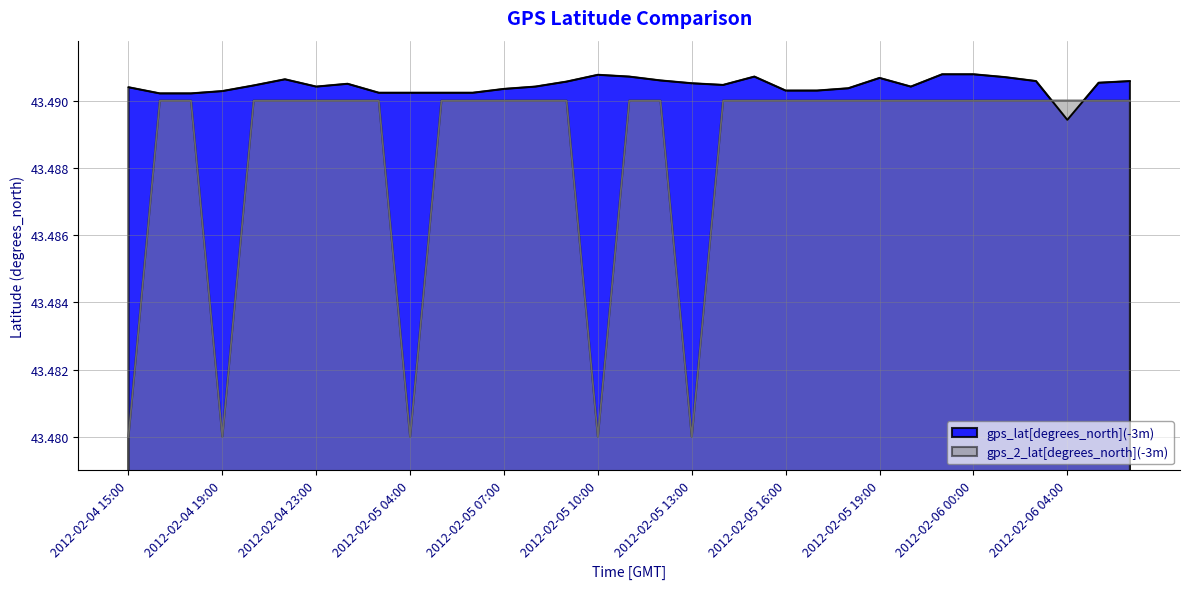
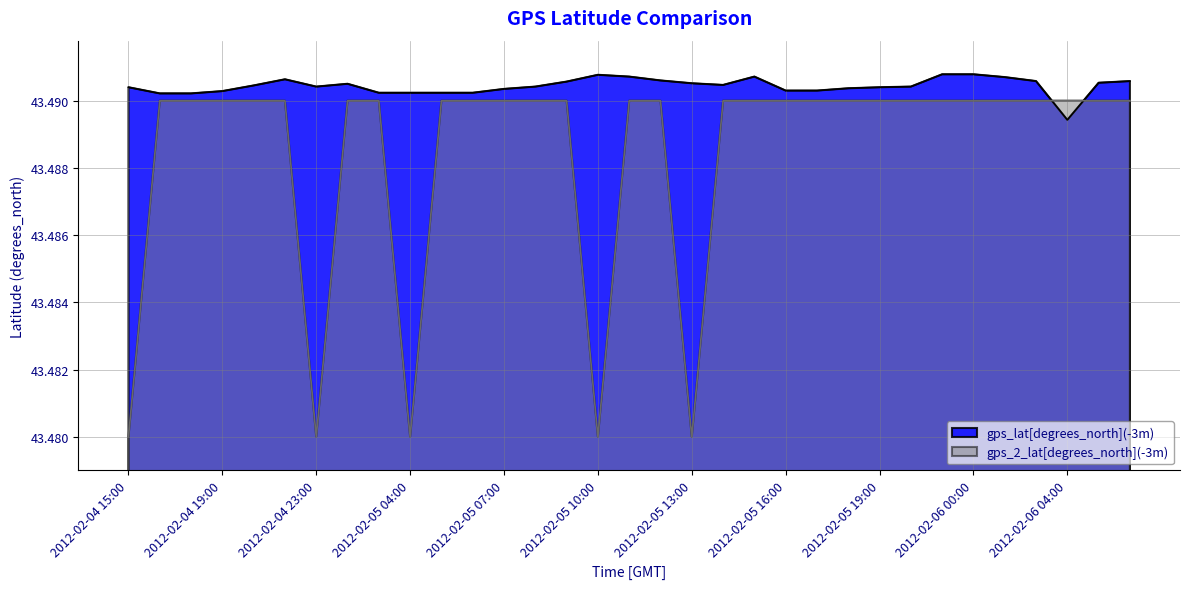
gps_2_lat[degrees_north](-3m), 2012-02-04 19:00: 43.48 -> 43.49
gps_2_lat[degrees_north](-3m), 2012-02-04 23:00: 43.49 -> 43.48
gps_lat[degrees_north](-3m), 2012-02-05 19:00: 43.4907 -> 43.4904
